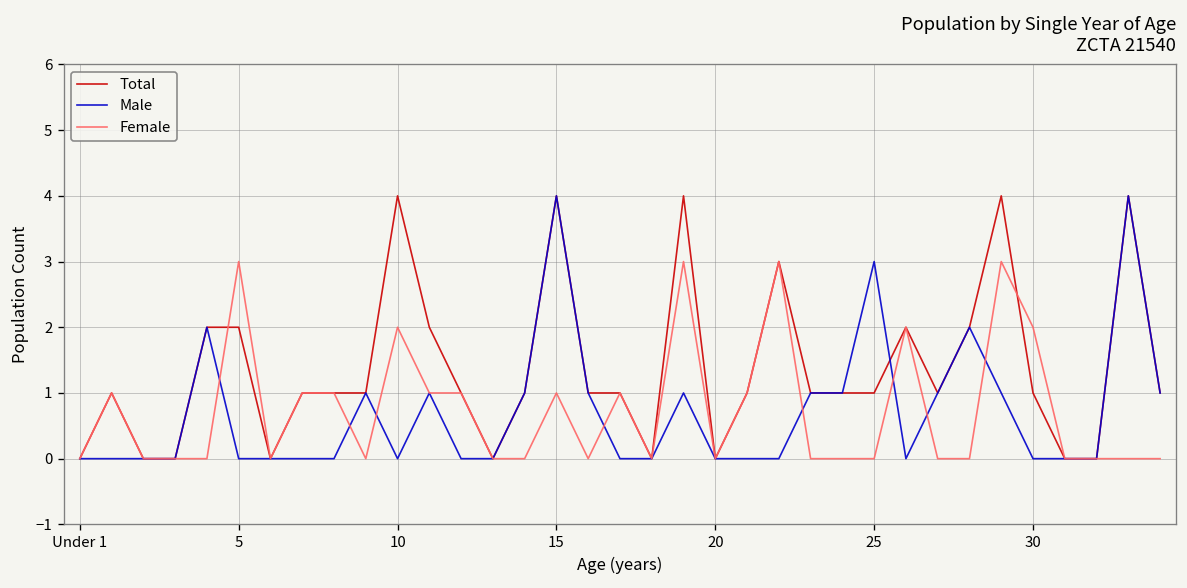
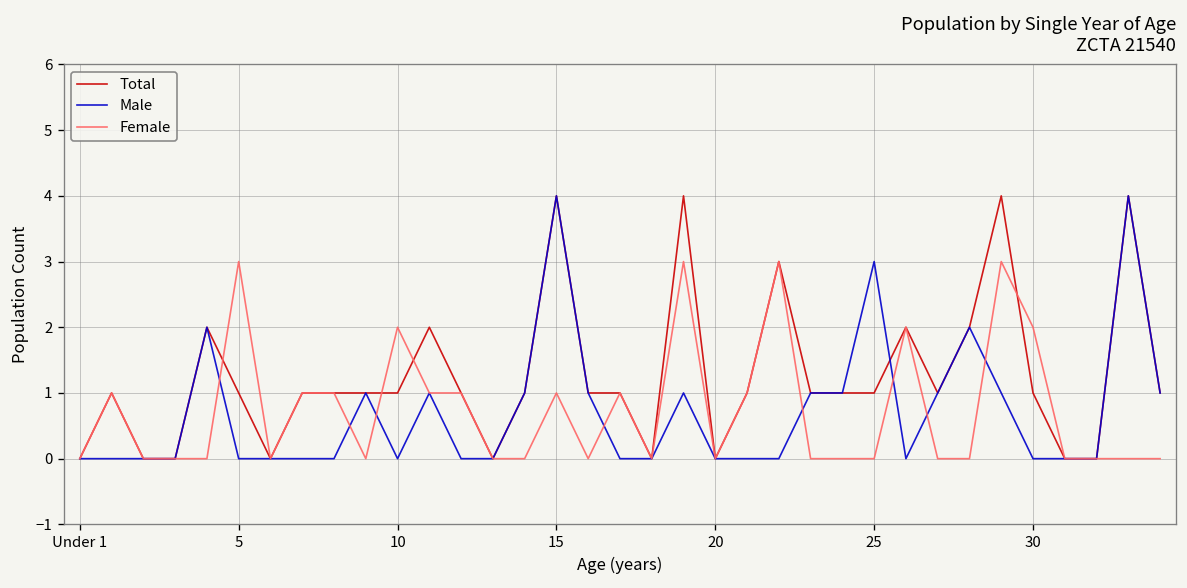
Total, 5: 2 -> 1
Total, 10: 4 -> 1
